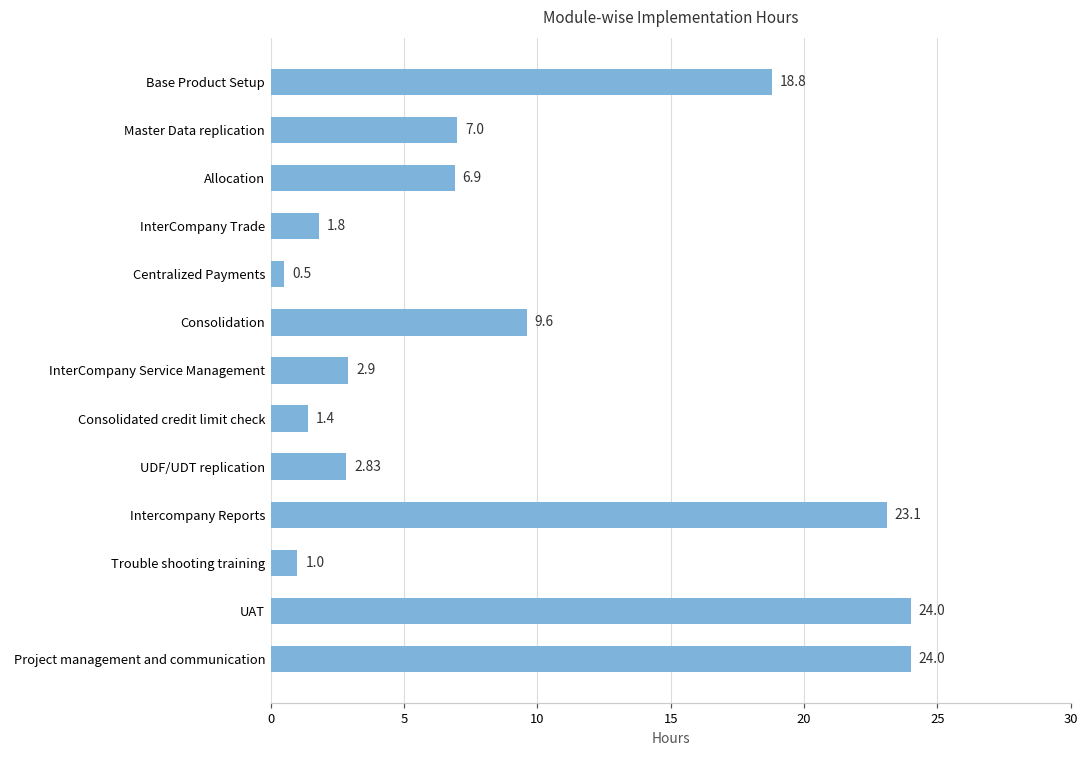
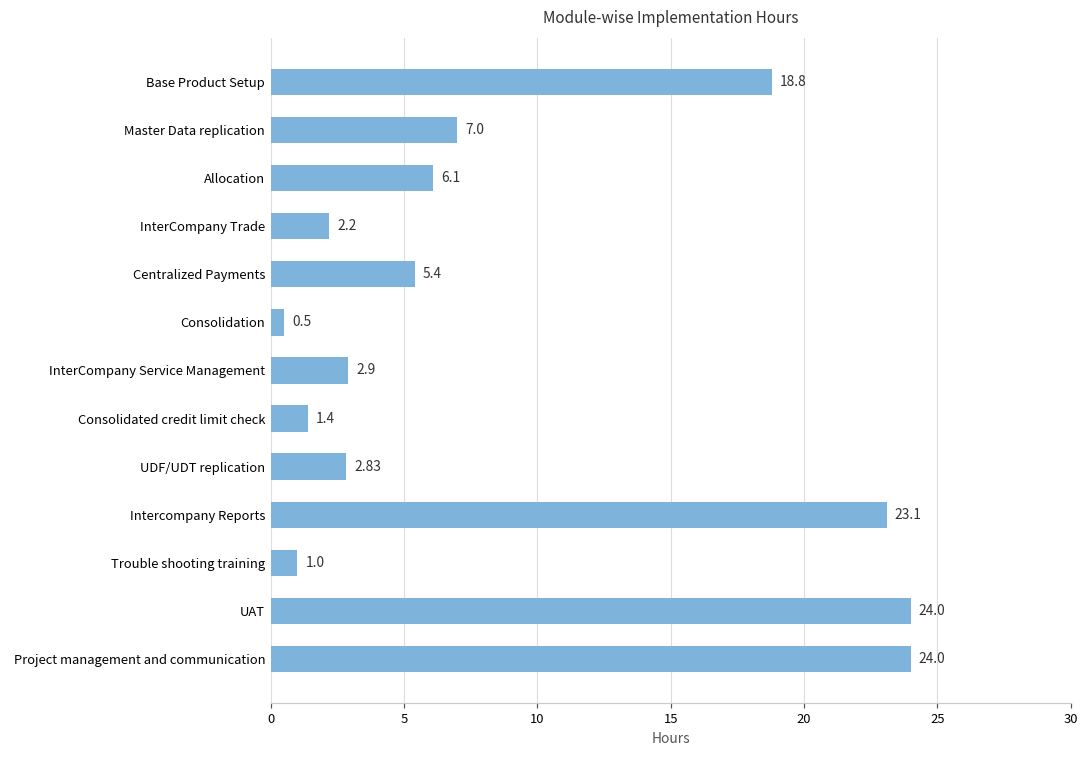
Allocation: 6.9 -> 6.1
InterCompany Trade: 1.8 -> 2.2
Centralized Payments: 0.5 -> 5.4
Consolidation: 9.6 -> 0.5
